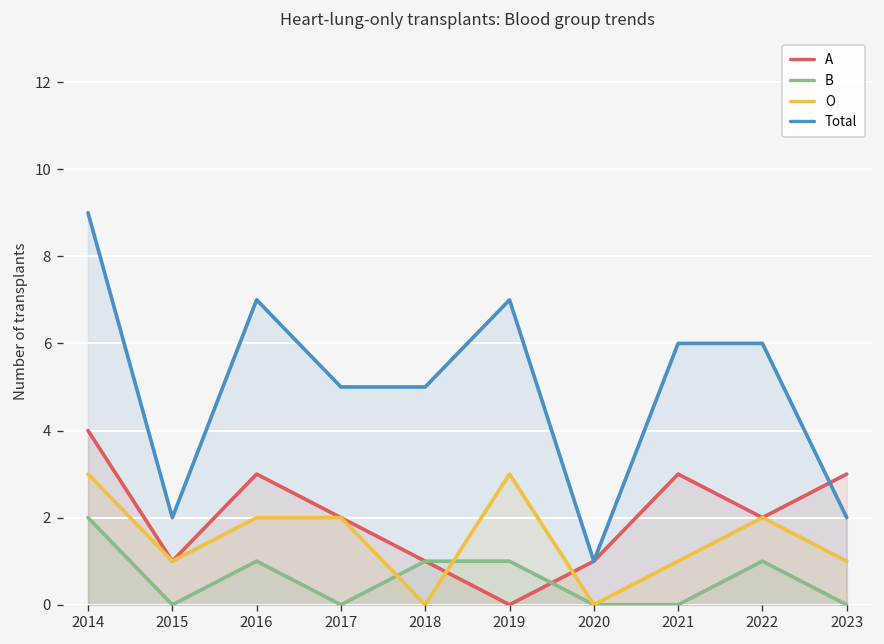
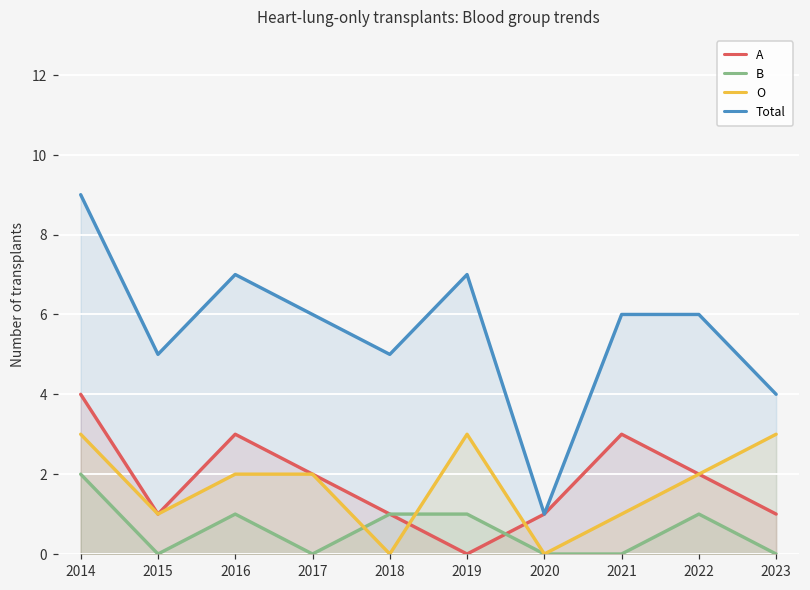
Total, 2015: 2 -> 5
Total, 2017: 5 -> 6
A, 2023: 3 -> 1
O, 2023: 1 -> 3
Total, 2023: 2 -> 4
